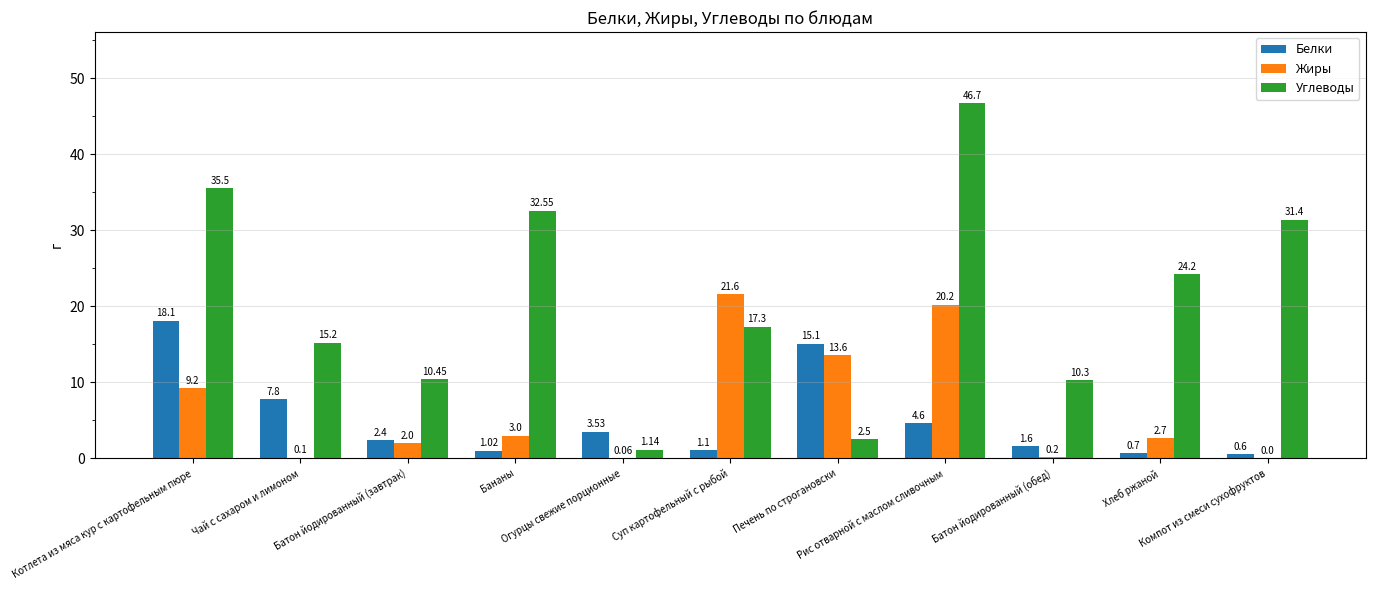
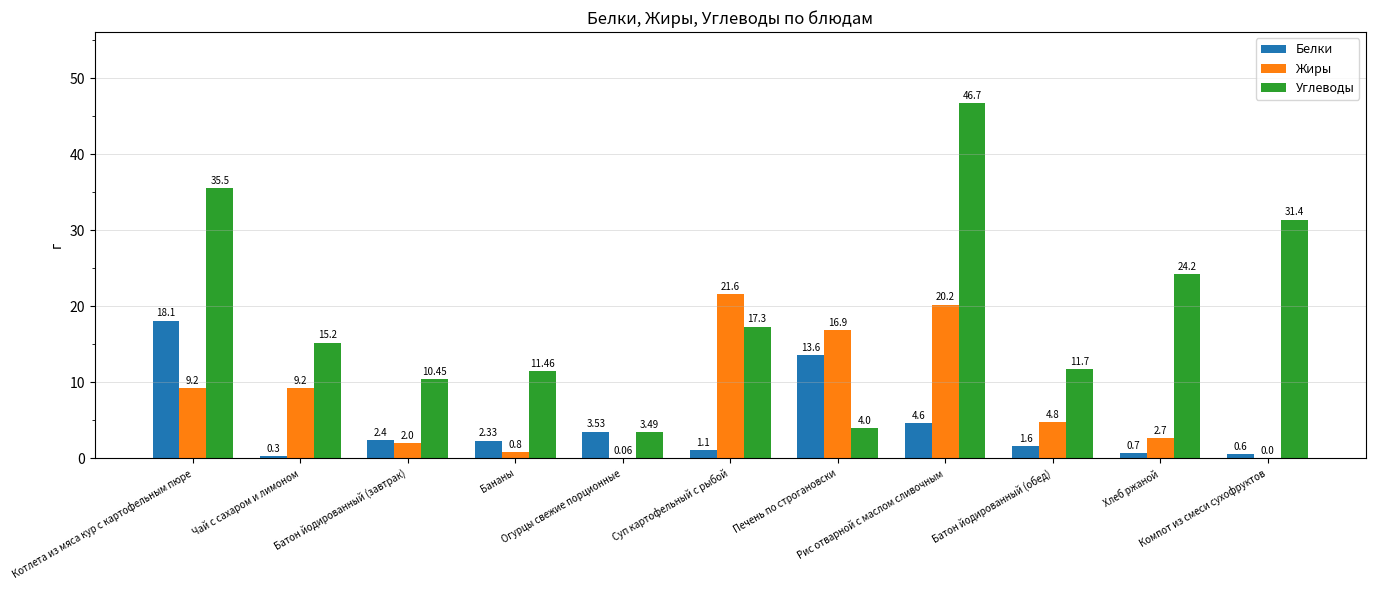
Белки, Чай с сахаром и лимоном: 7.8 -> 0.3
Жиры, Чай с сахаром и лимоном: 0.1 -> 9.2
Белки, Бананы: 1.02 -> 2.33
Жиры, Бананы: 3.0 -> 0.8
Углеводы, Бананы: 32.55 -> 11.46
Углеводы, Огурцы свежие порционные: 1.14 -> 3.49
Белки, Печень по строгановски: 15.1 -> 13.6
Жиры, Печень по строгановски: 13.6 -> 16.9
Углеводы, Печень по строгановски: 2.5 -> 4.0
Жиры, Батон йодированный (обед): 0.2 -> 4.8
Углеводы, Батон йодированный (обед): 10.3 -> 11.7
